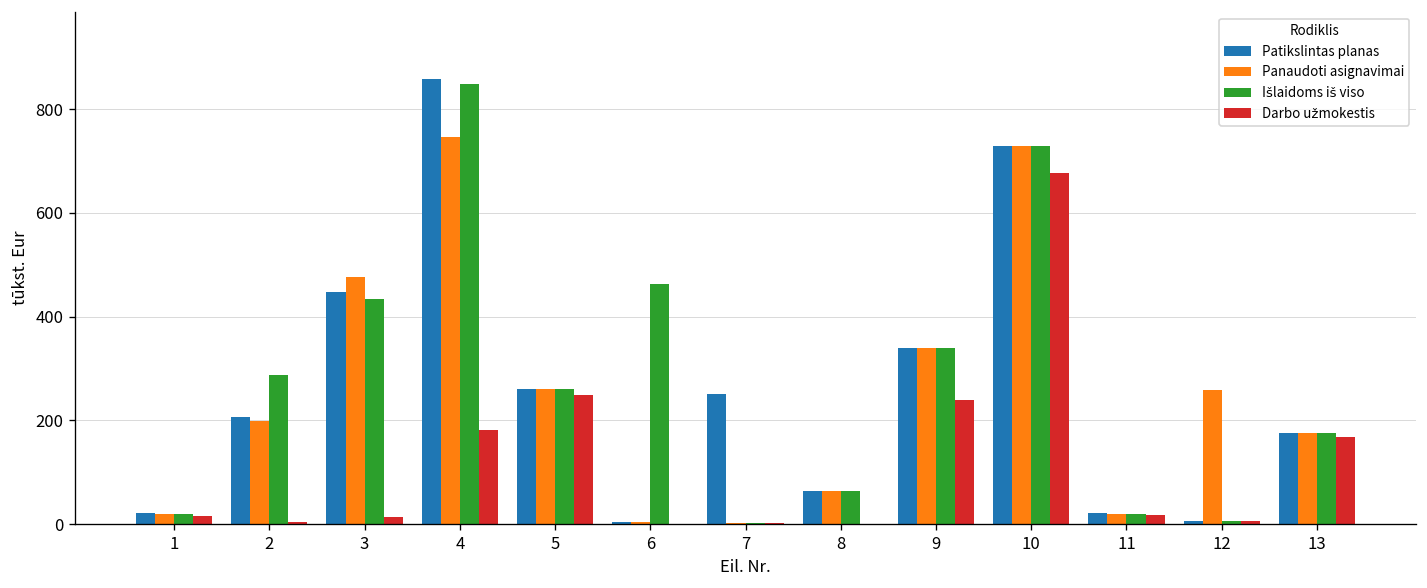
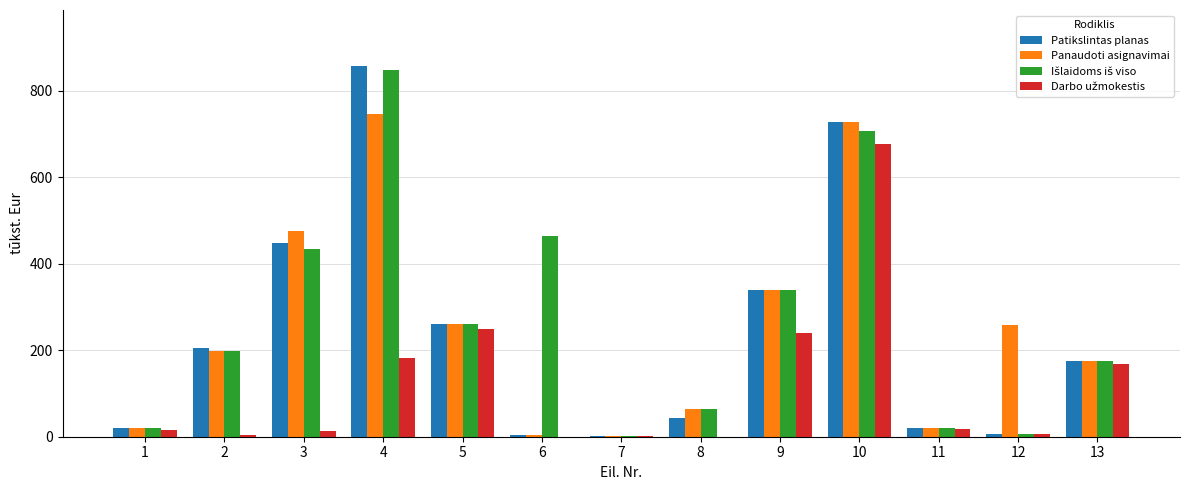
Išlaidoms iš viso, 2: 290 -> 200
Patikslintas planas, 7: 250 -> 0
Patikslintas planas, 8: 60 -> 40
Išlaidoms iš viso, 10: 730 -> 710
